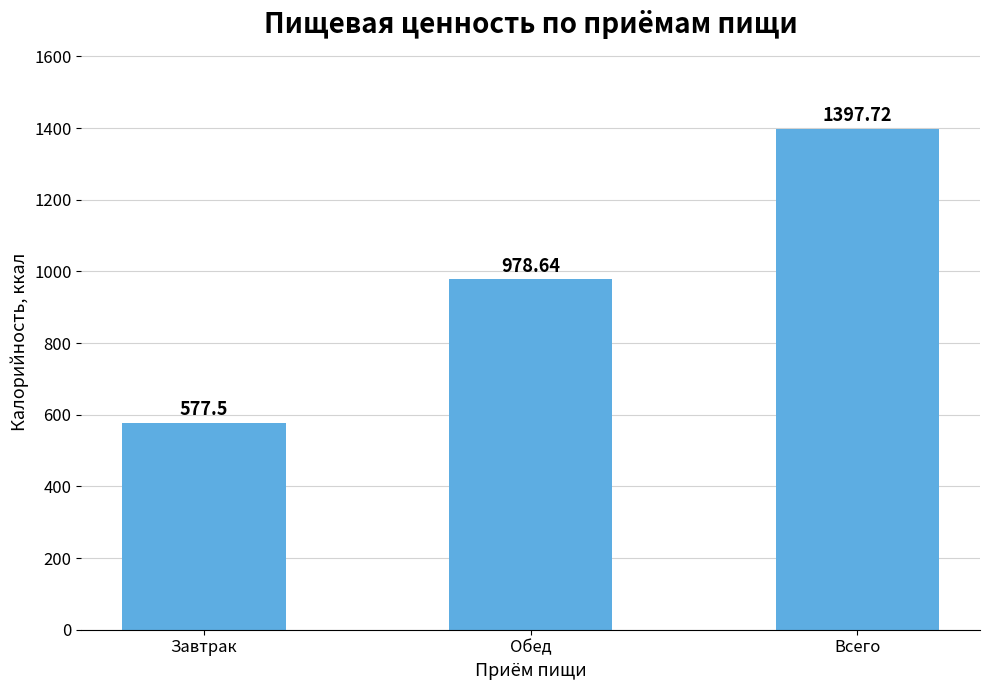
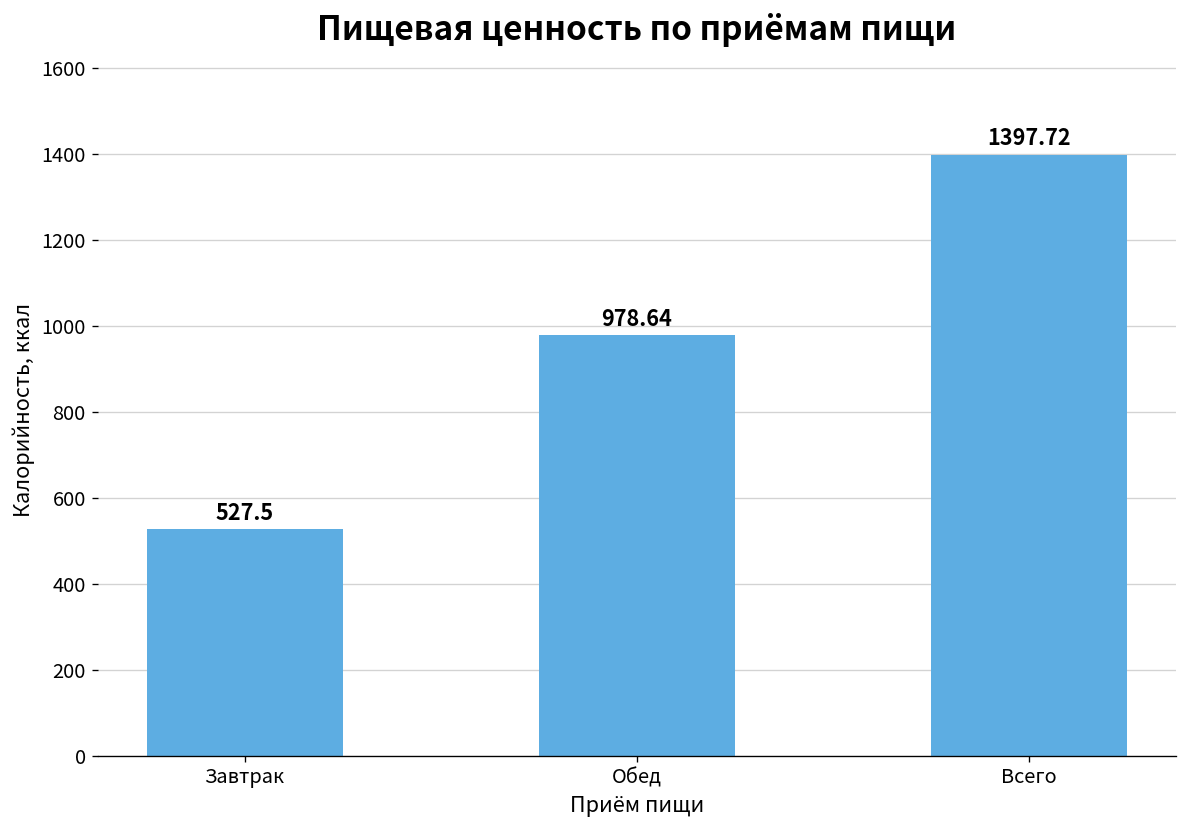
Завтрак: 577.5 -> 527.5
